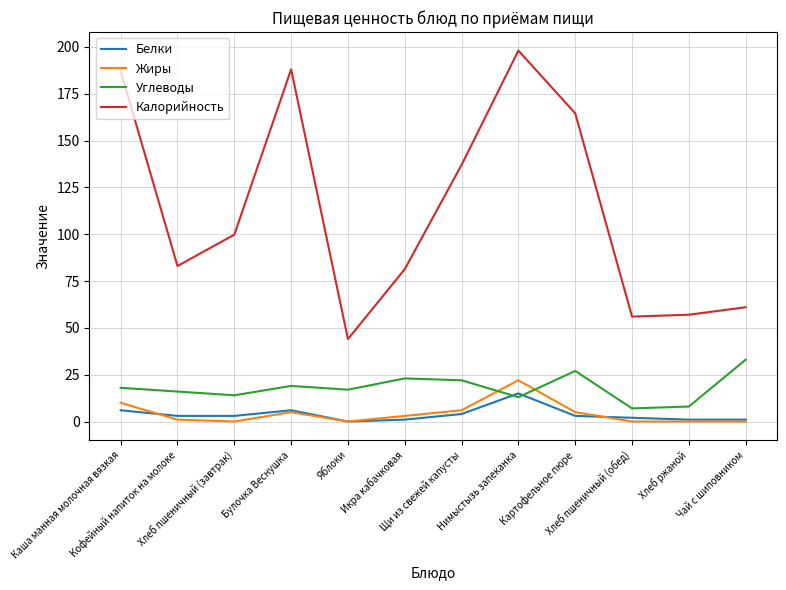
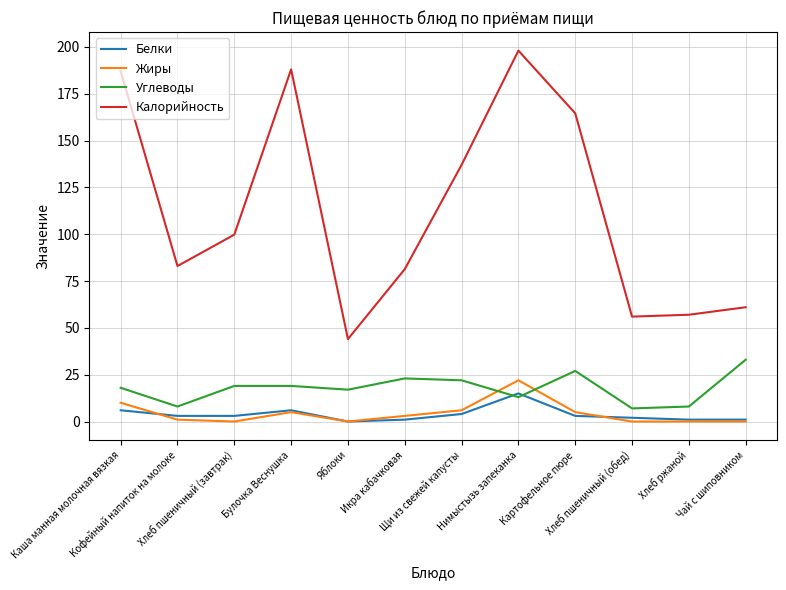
Углеводы, Кофейный напиток на молоке: 16 -> 8
Углеводы, Хлеб пшеничный (завтрак): 14 -> 19
